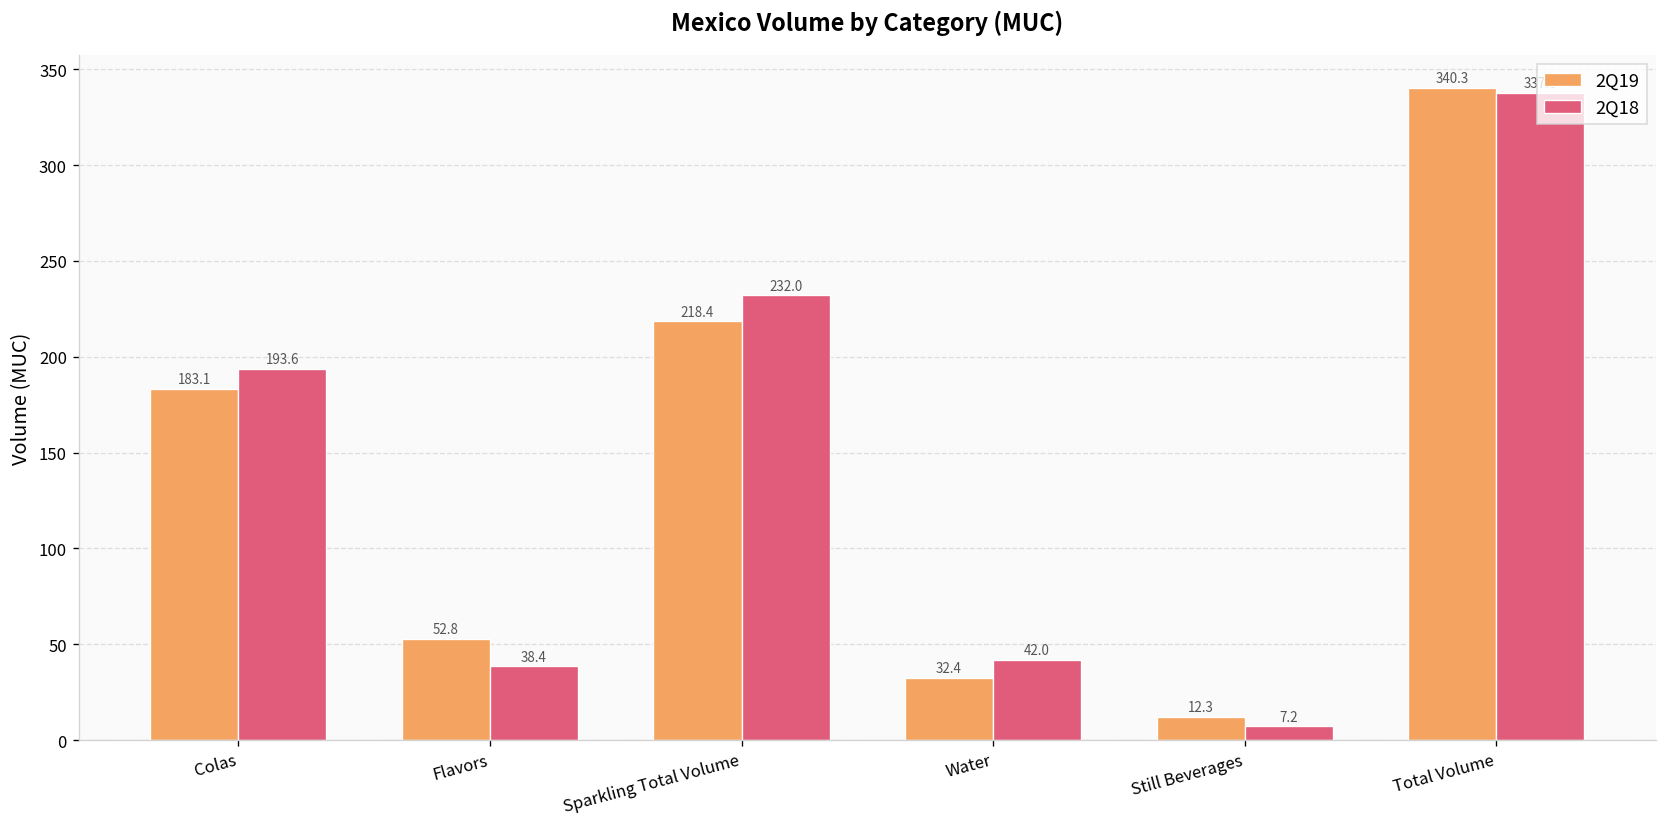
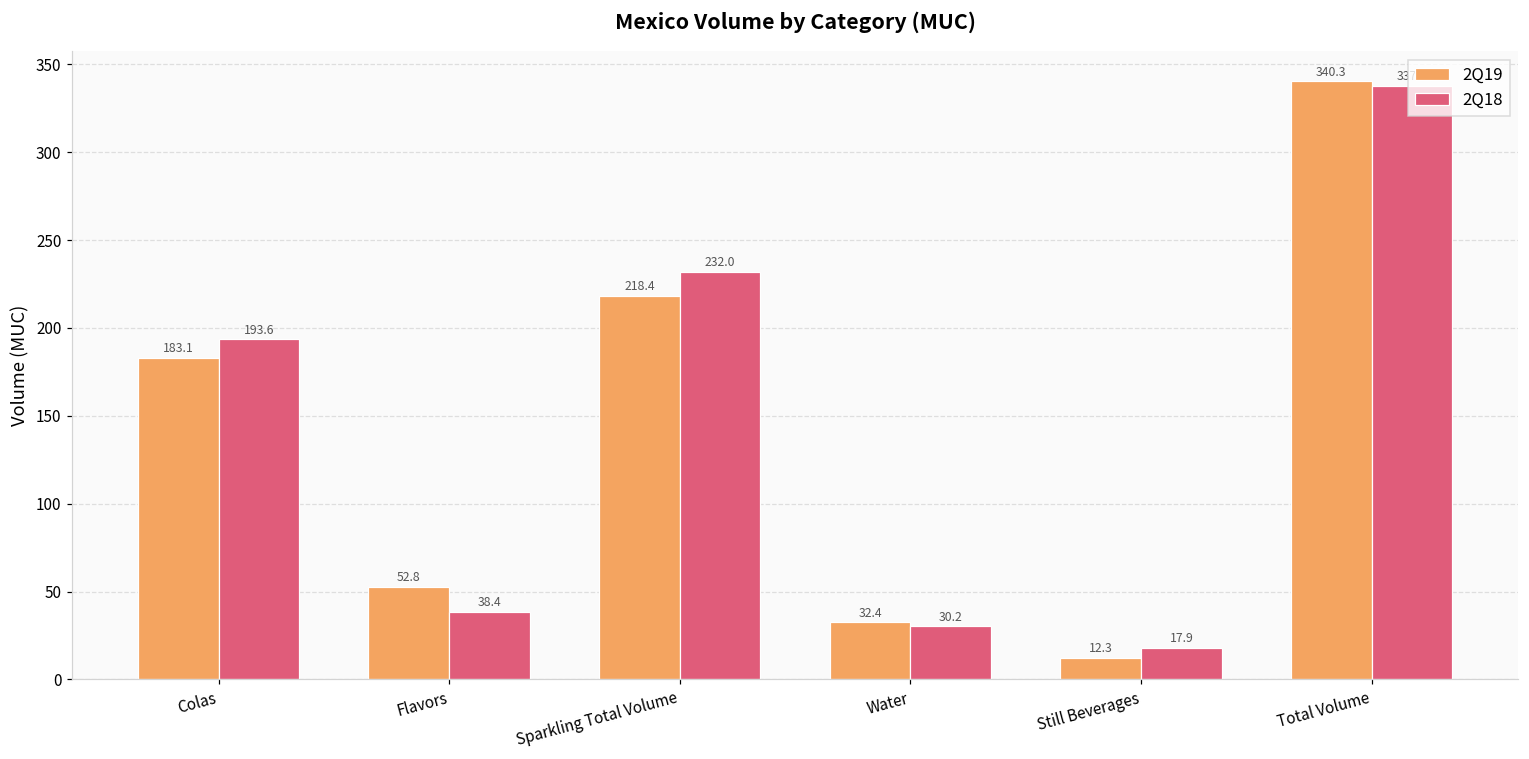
2Q18, Water: 42.0 -> 30.2
2Q18, Still Beverages: 7.2 -> 17.9
